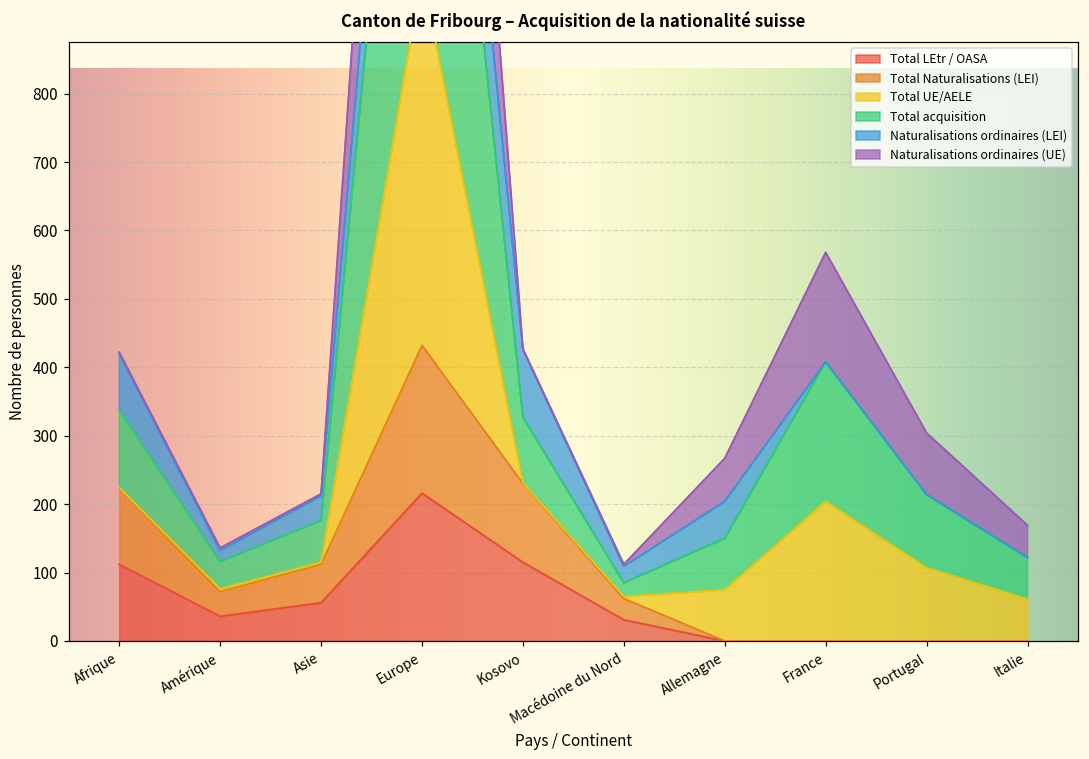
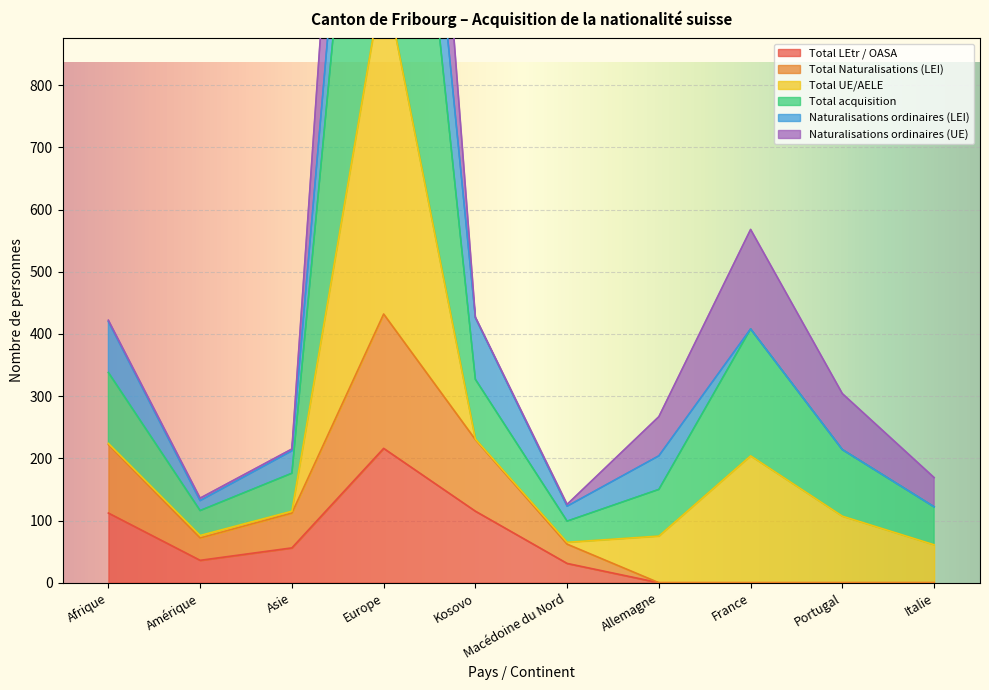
Total acquisition, Macédoine du Nord: 20 -> 30
